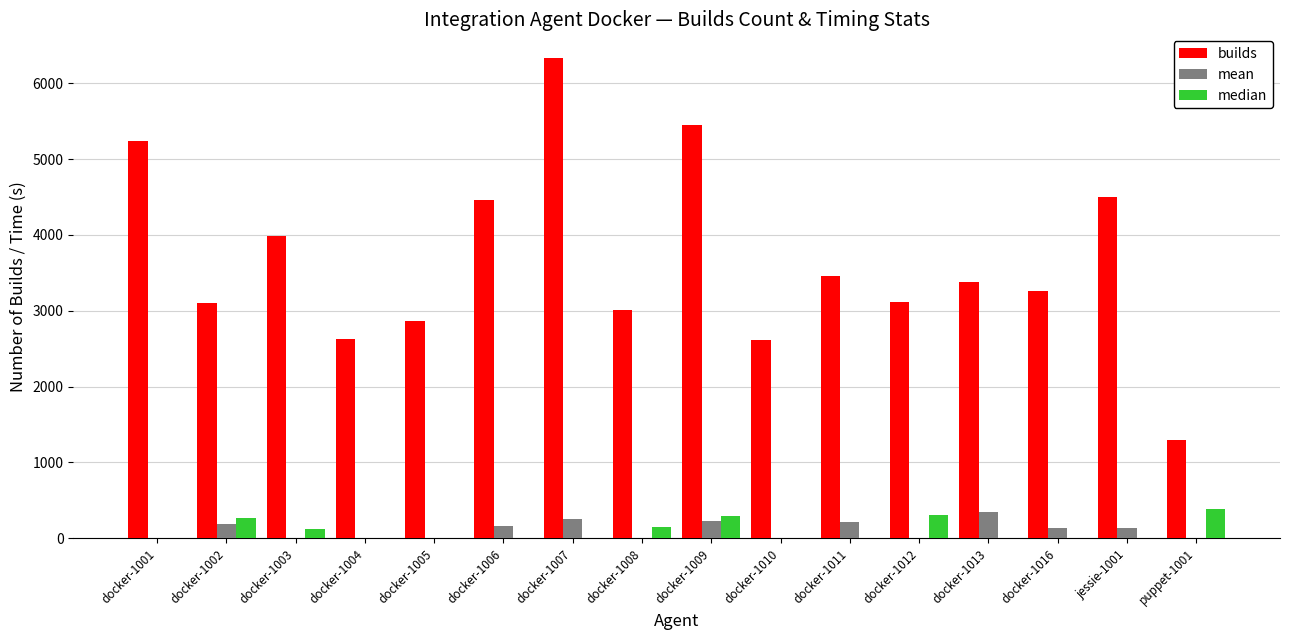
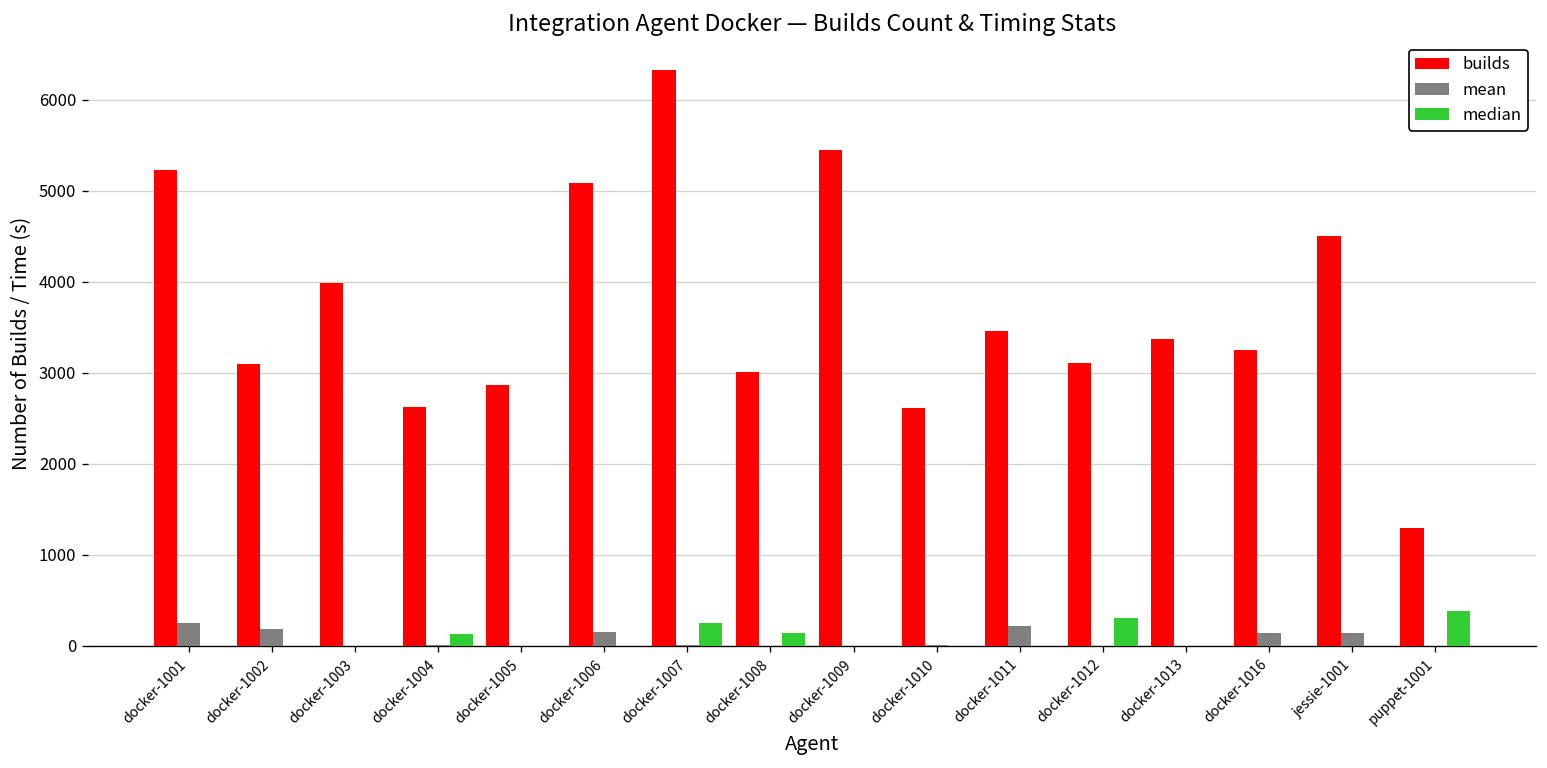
mean, docker-1001: 0 -> 300
median, docker-1002: 300 -> 0
median, docker-1003: 100 -> 0
median, docker-1004: 0 -> 100
builds, docker-1006: 4500 -> 5100
mean, docker-1007: 300 -> 0
median, docker-1007: 0 -> 300
mean, docker-1009: 200 -> 0
median, docker-1009: 300 -> 0
mean, docker-1013: 300 -> 0
